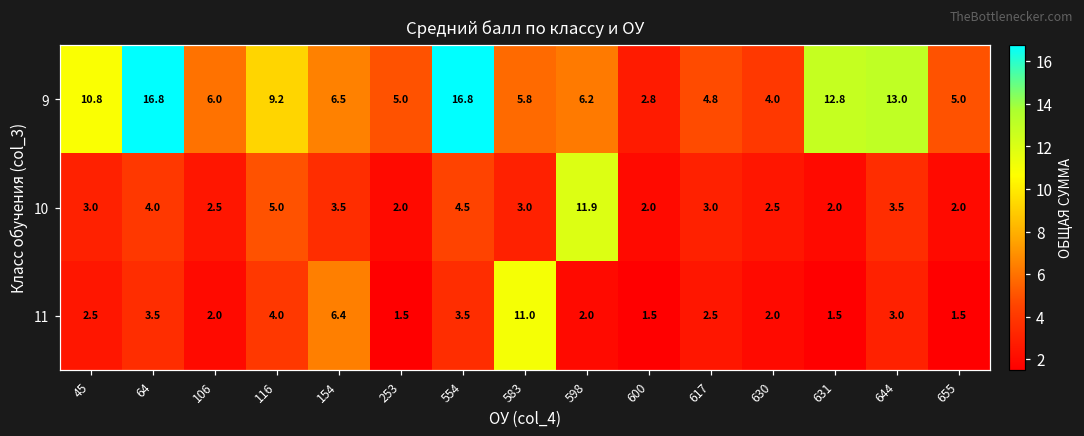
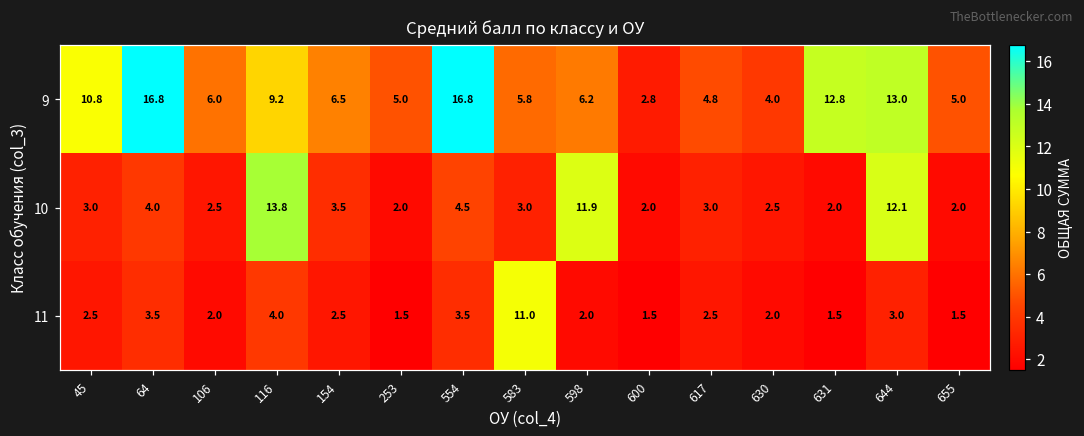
10, 116: 5.0 -> 13.8
10, 644: 3.5 -> 12.1
11, 154: 6.4 -> 2.5
